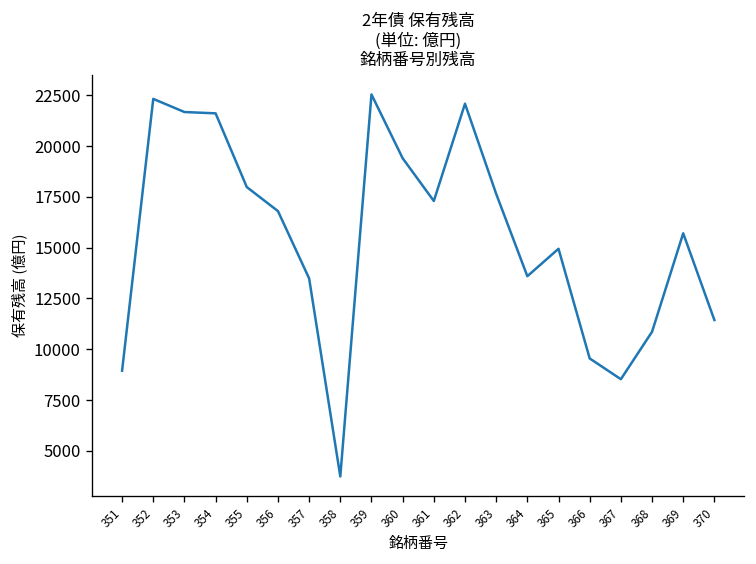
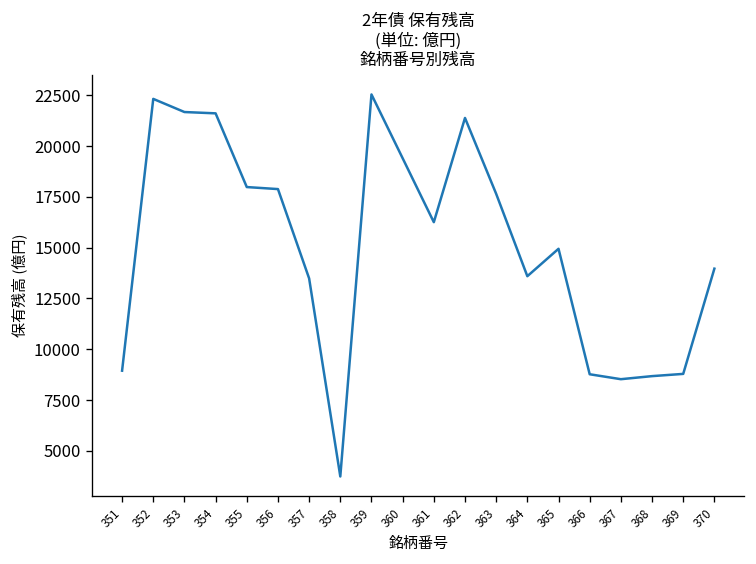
356: 16800 -> 17900
361: 17300 -> 16300
362: 22100 -> 21400
366: 9500 -> 8800
368: 10900 -> 8700
369: 15700 -> 8800
370: 11400 -> 14000
